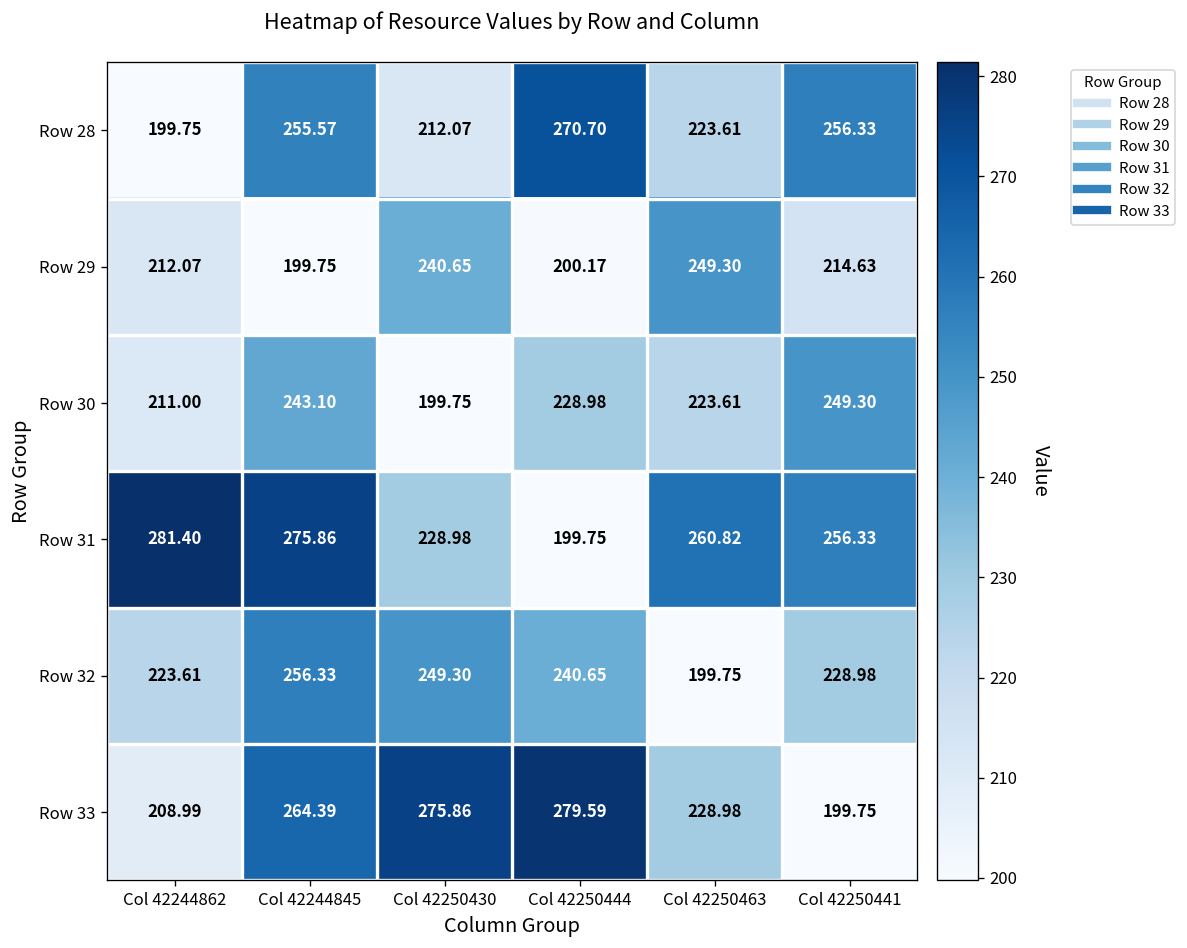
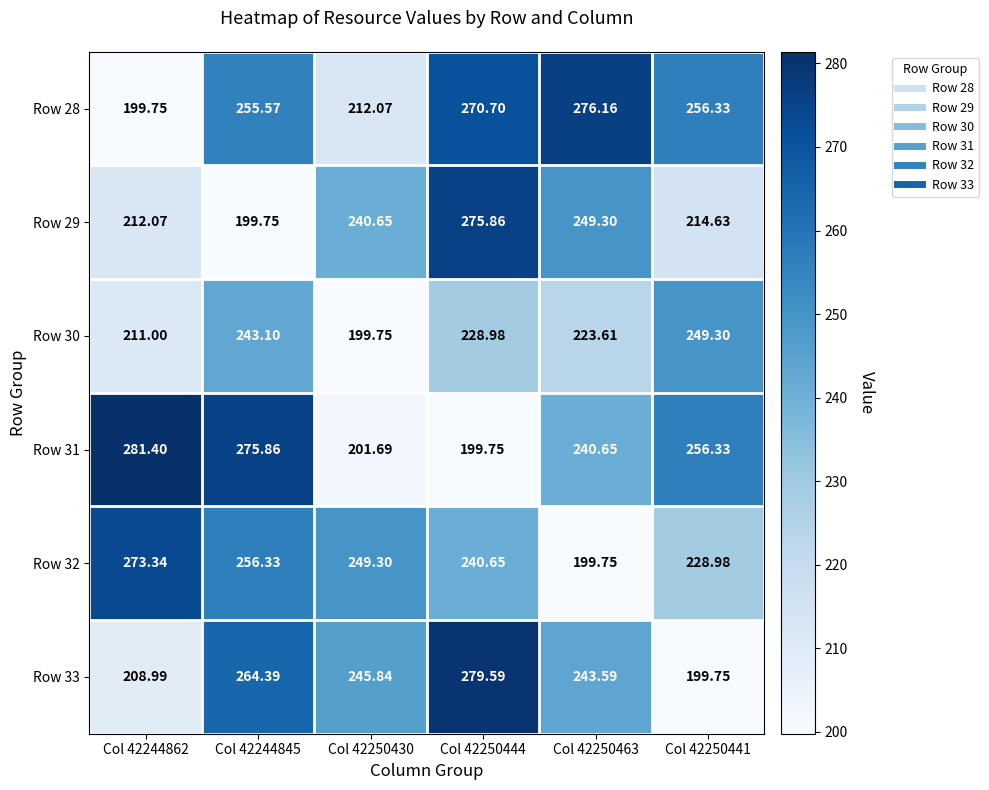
Row 28, Col 42250463: 223.61 -> 276.16
Row 29, Col 42250444: 200.17 -> 275.86
Row 31, Col 42250430: 228.98 -> 201.69
Row 31, Col 42250463: 260.82 -> 240.65
Row 32, Col 42244862: 223.61 -> 273.34
Row 33, Col 42250430: 275.86 -> 245.84
Row 33, Col 42250463: 228.98 -> 243.59
